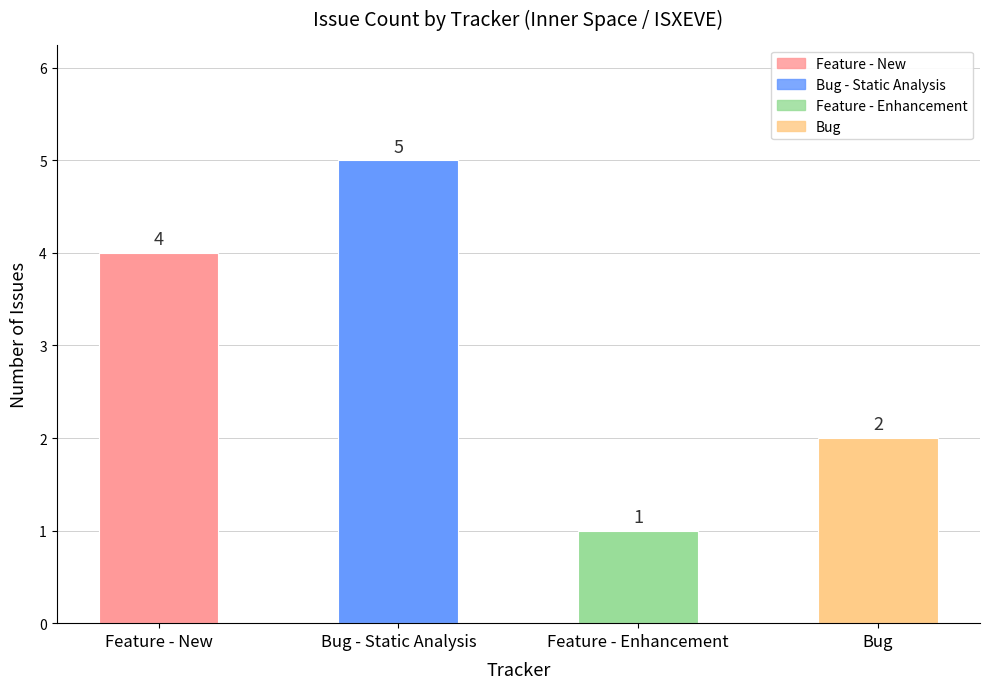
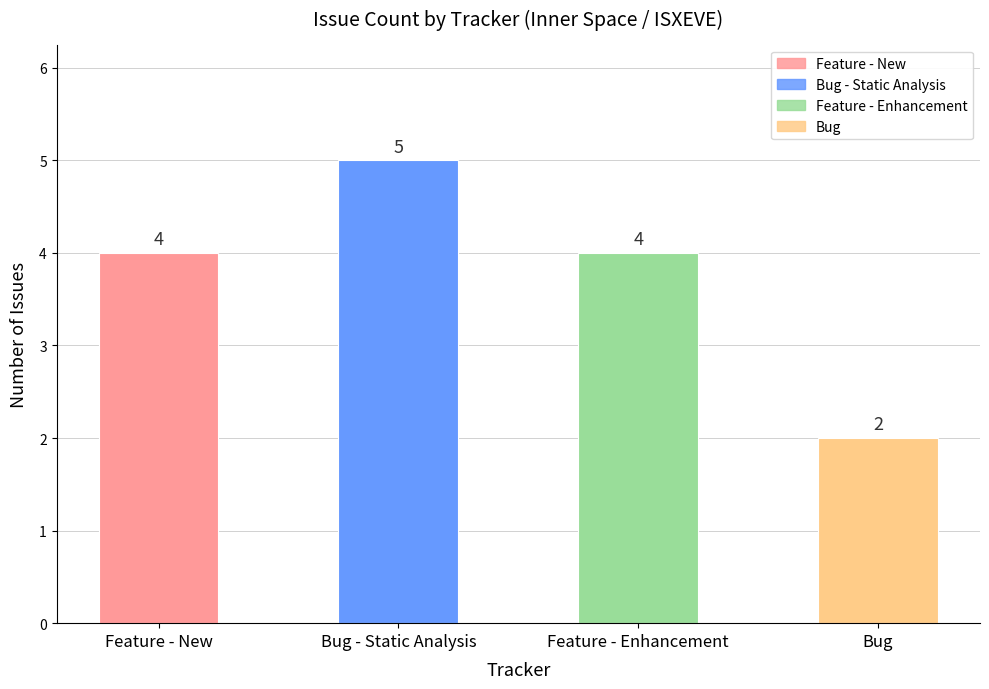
Feature - Enhancement: 1 -> 4
